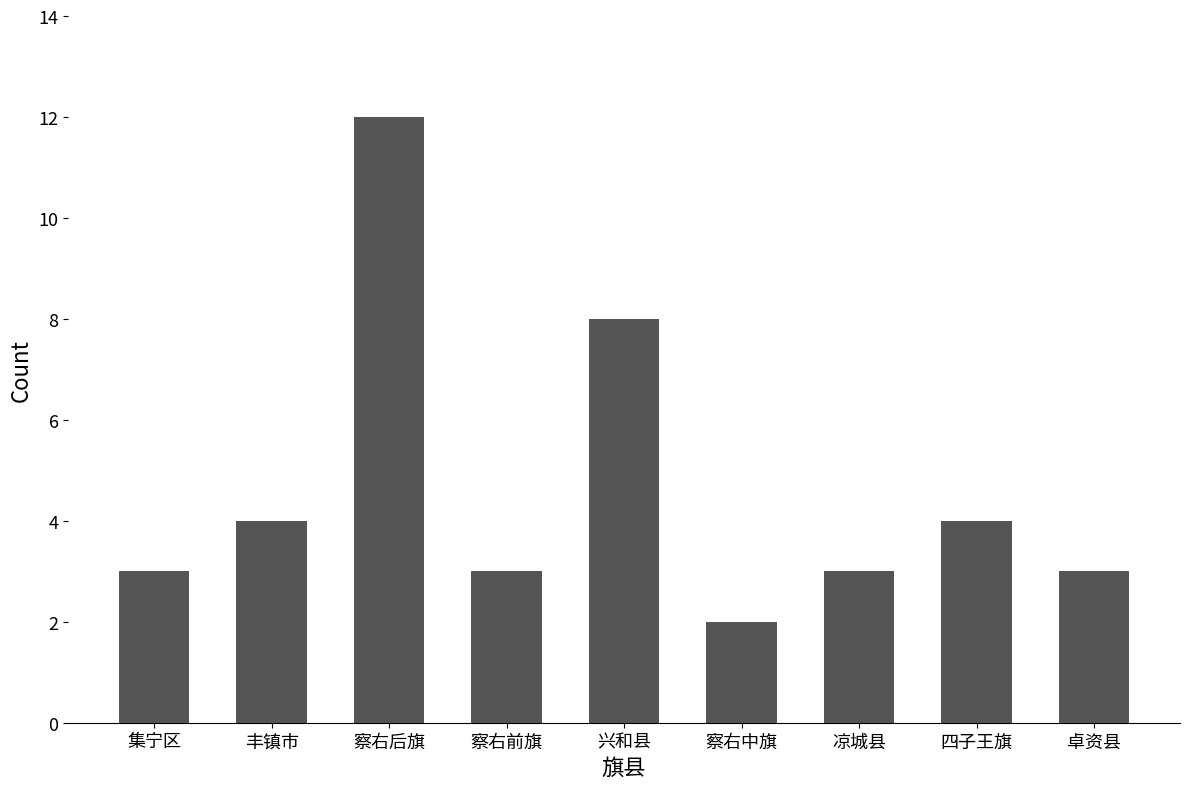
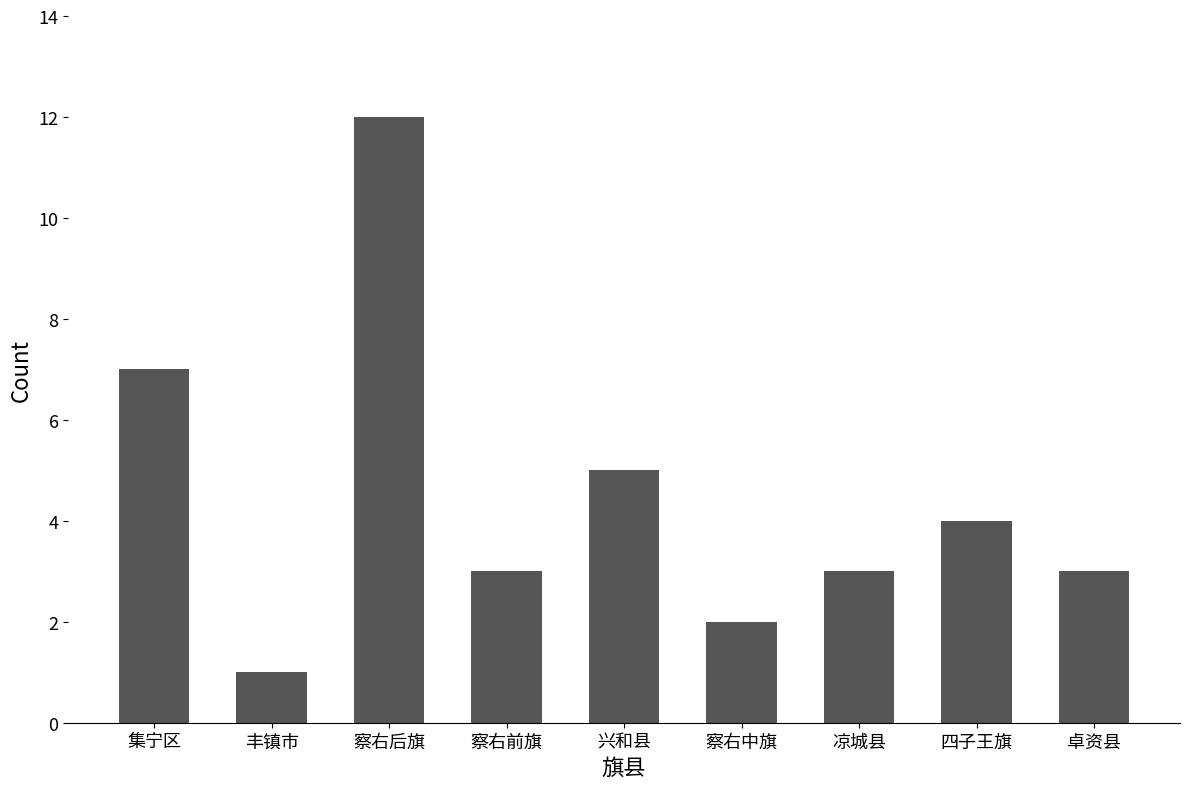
集宁区: 3 -> 7
丰镇市: 4 -> 1
兴和县: 8 -> 5
